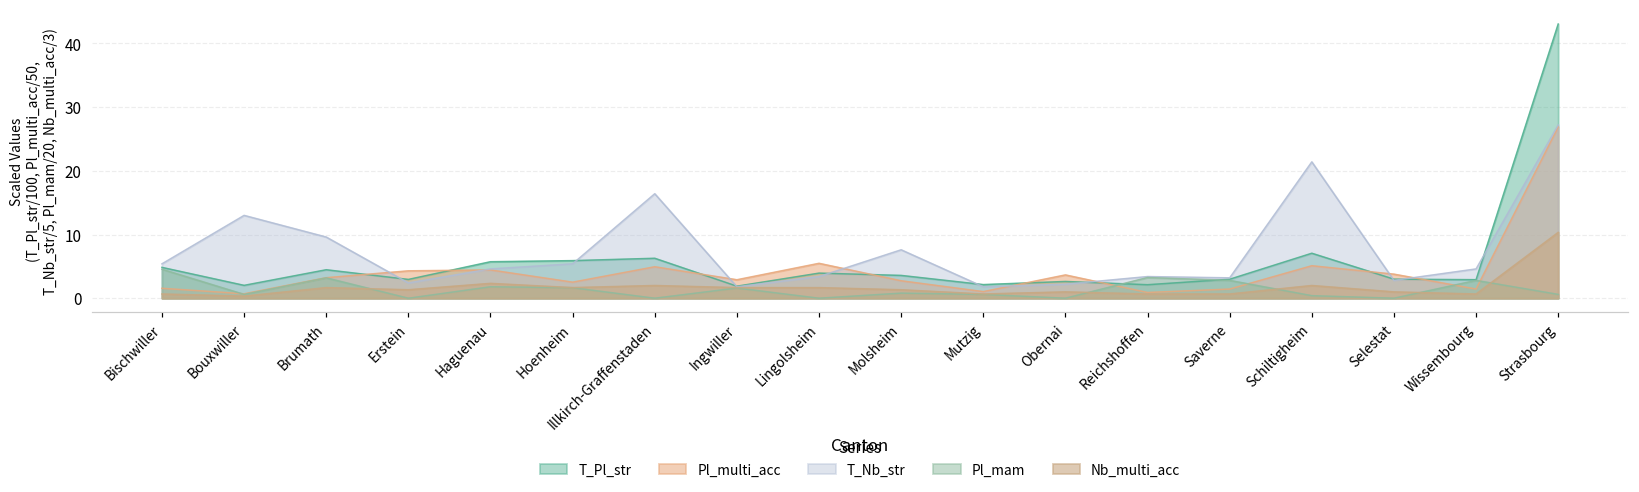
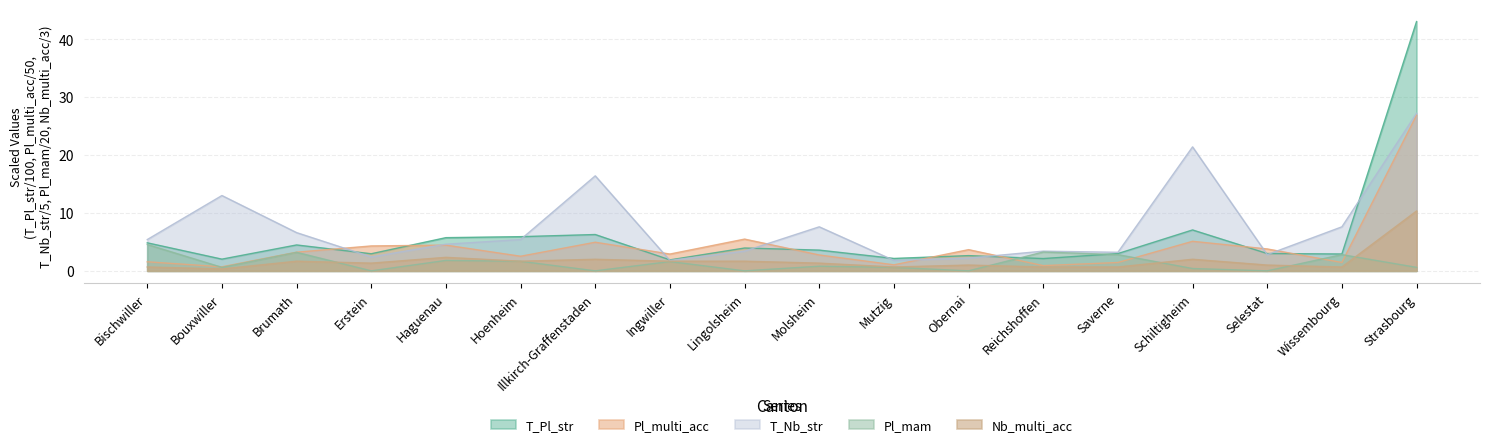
T_Nb_str, Brumath: 10 -> 7
T_Nb_str, Wissembourg: 5 -> 8
